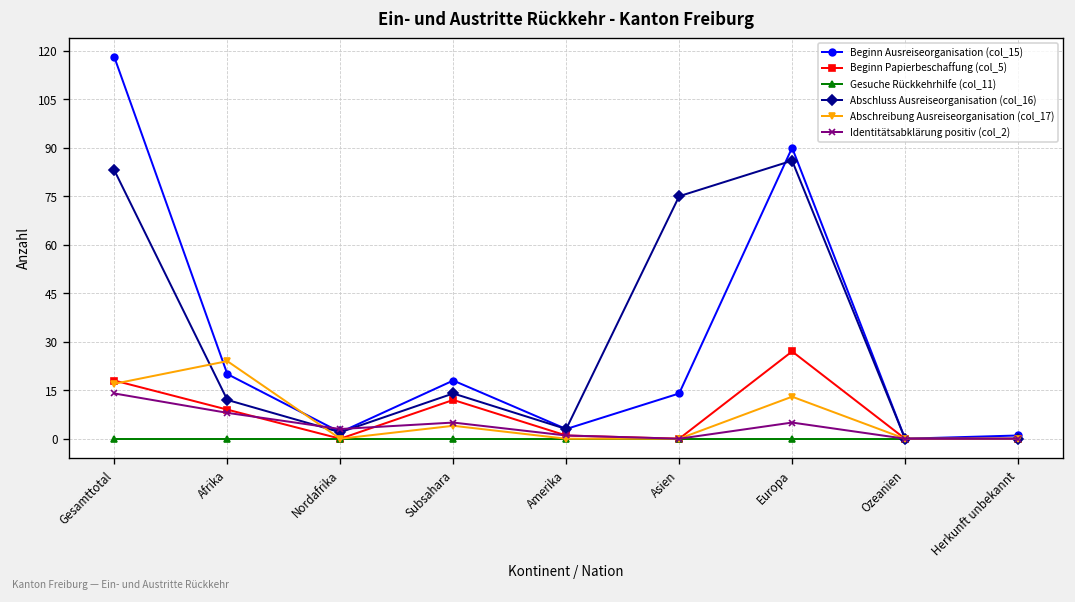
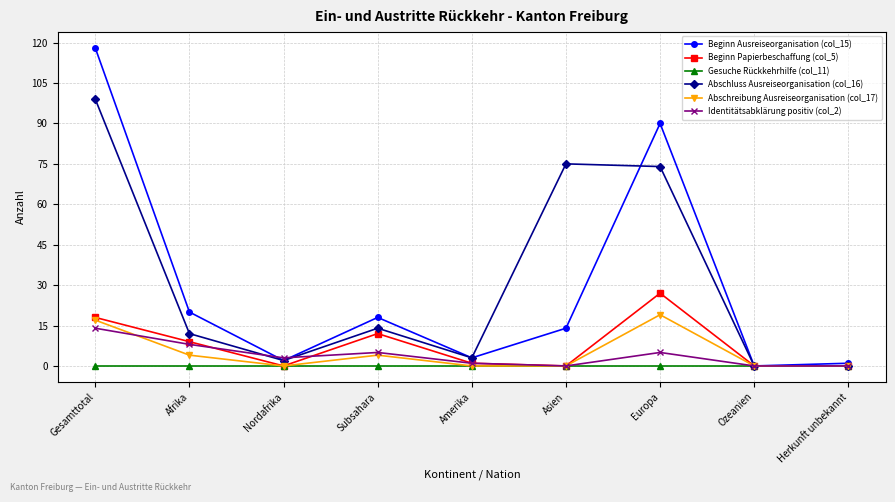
Abschluss Ausreiseorganisation (col_16), Gesamttotal: 83 -> 99
Abschreibung Ausreiseorganisation (col_17), Afrika: 24 -> 4
Abschluss Ausreiseorganisation (col_16), Europa: 86 -> 74
Abschreibung Ausreiseorganisation (col_17), Europa: 13 -> 19
